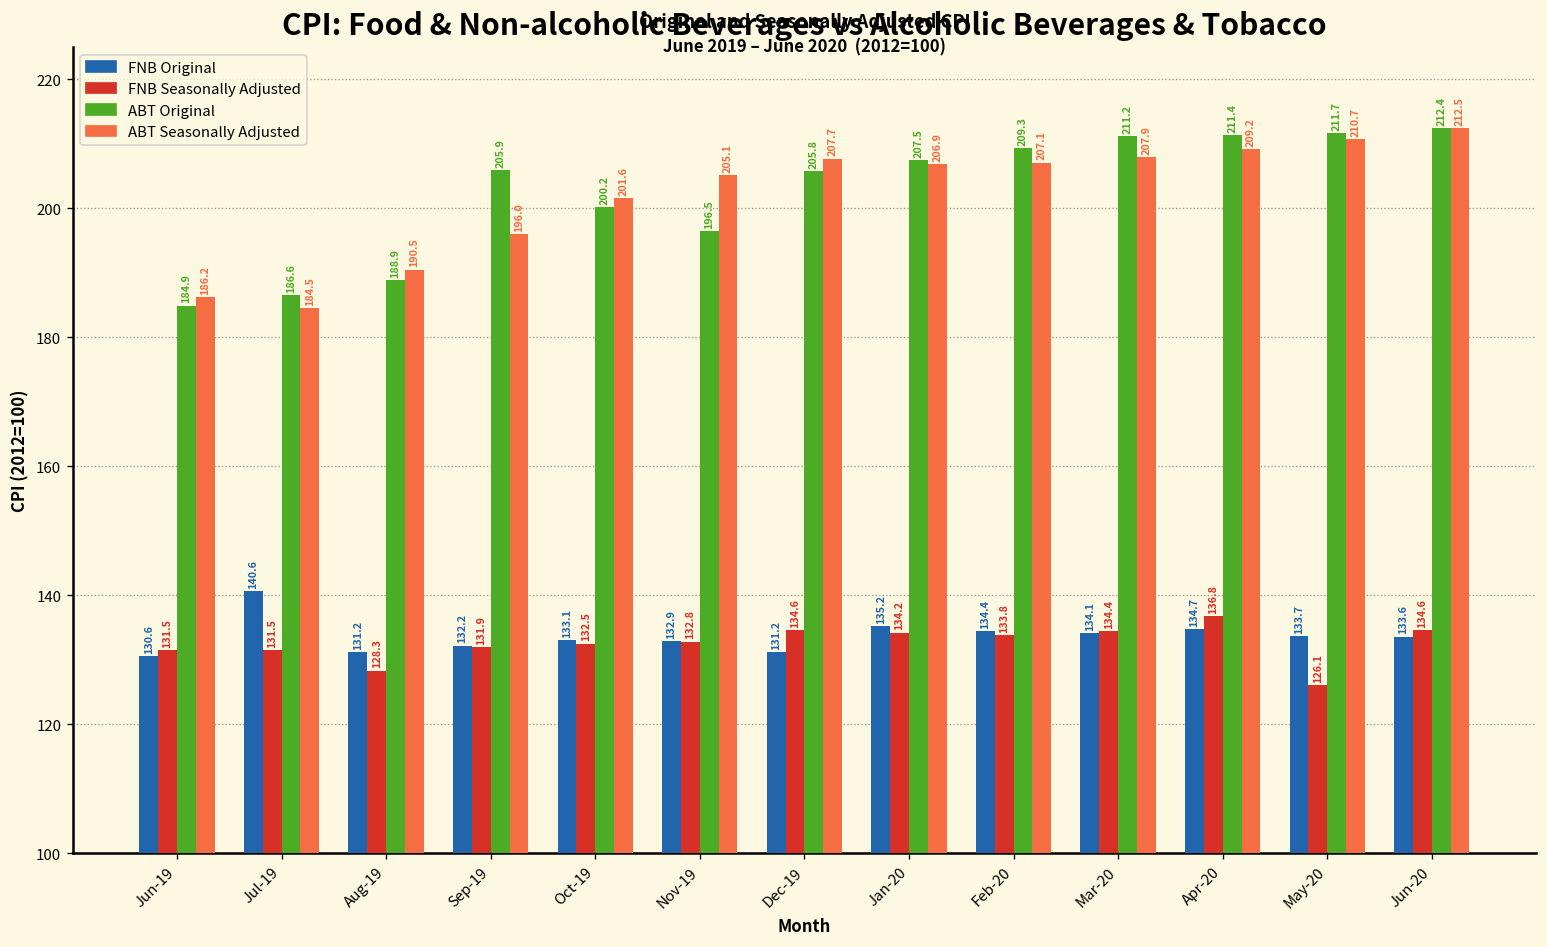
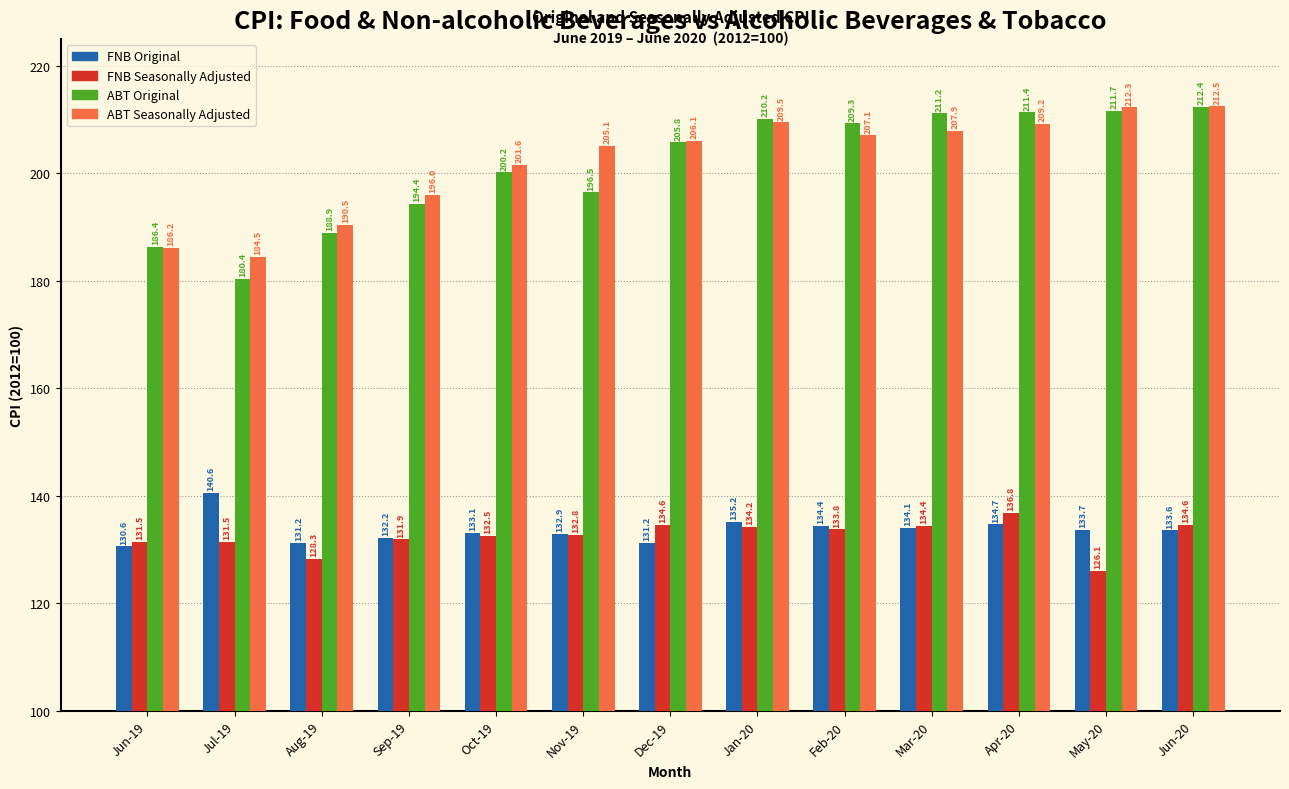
ABT Original, Jun-19: 184.9 -> 186.4
ABT Original, Jul-19: 186.6 -> 180.4
ABT Original, Sep-19: 205.9 -> 194.4
ABT Seasonally Adjusted, Dec-19: 207.7 -> 206.1
ABT Original, Jan-20: 207.5 -> 210.2
ABT Seasonally Adjusted, Jan-20: 206.9 -> 209.5
ABT Seasonally Adjusted, May-20: 210.7 -> 212.3
